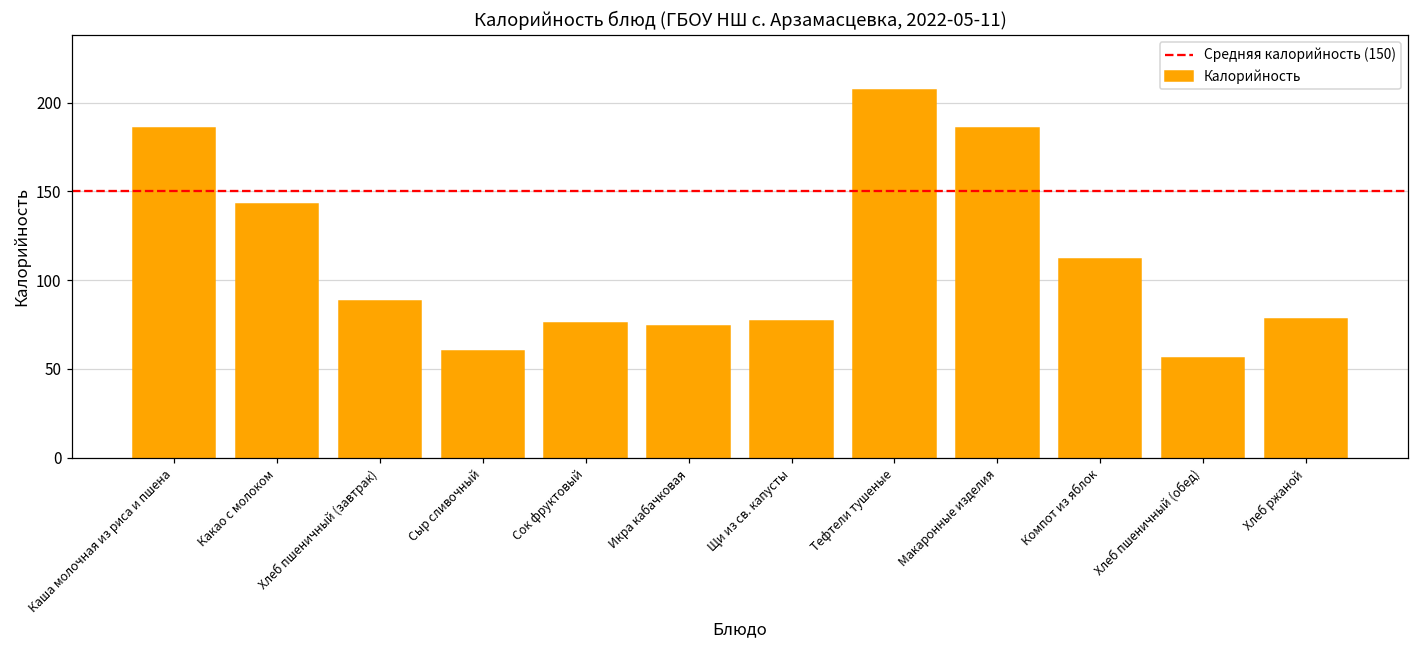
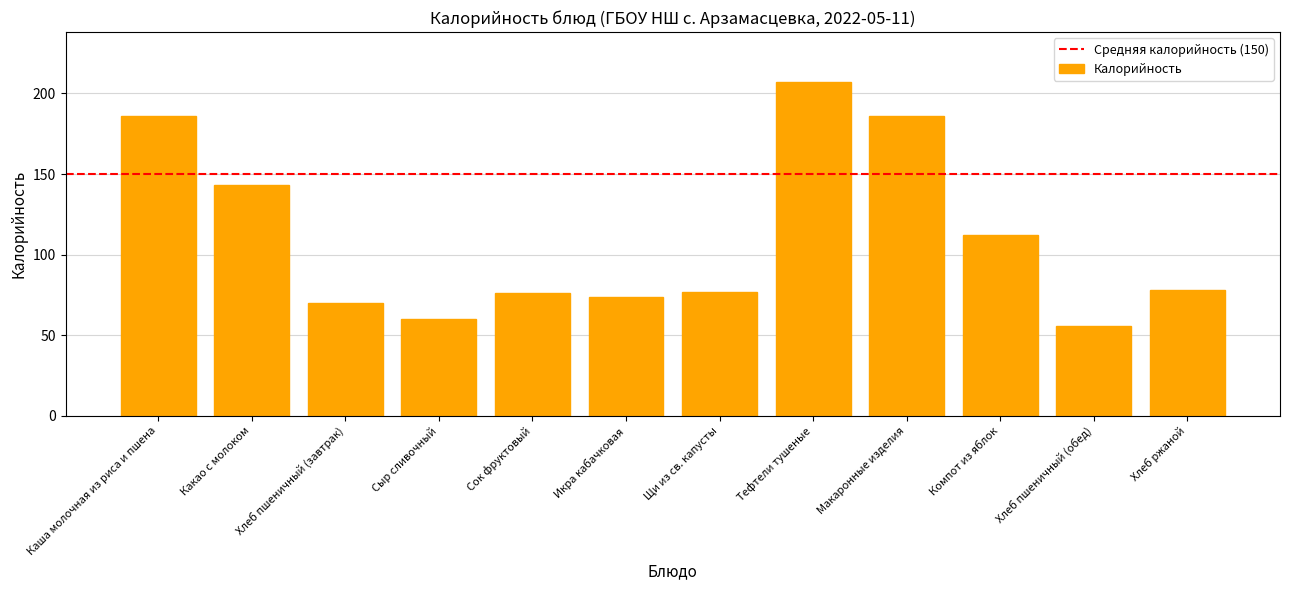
Хлеб пшеничный (завтрак): 88 -> 70
